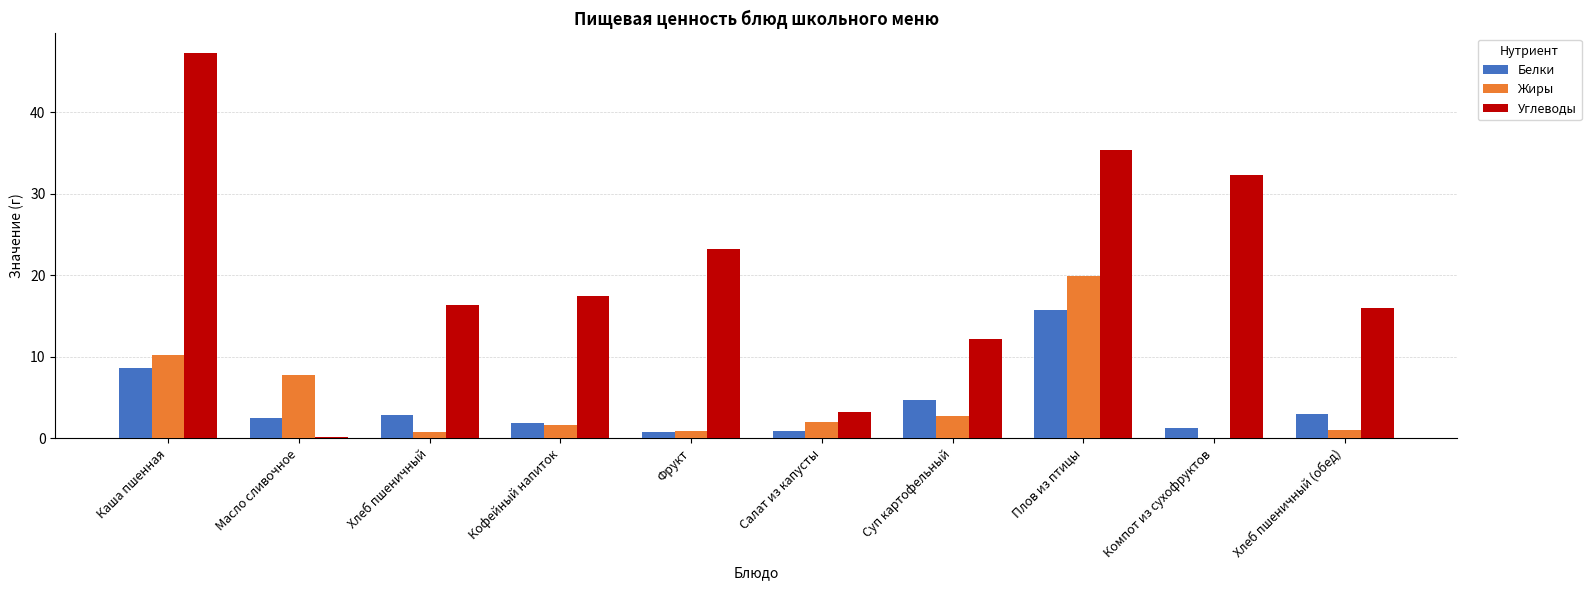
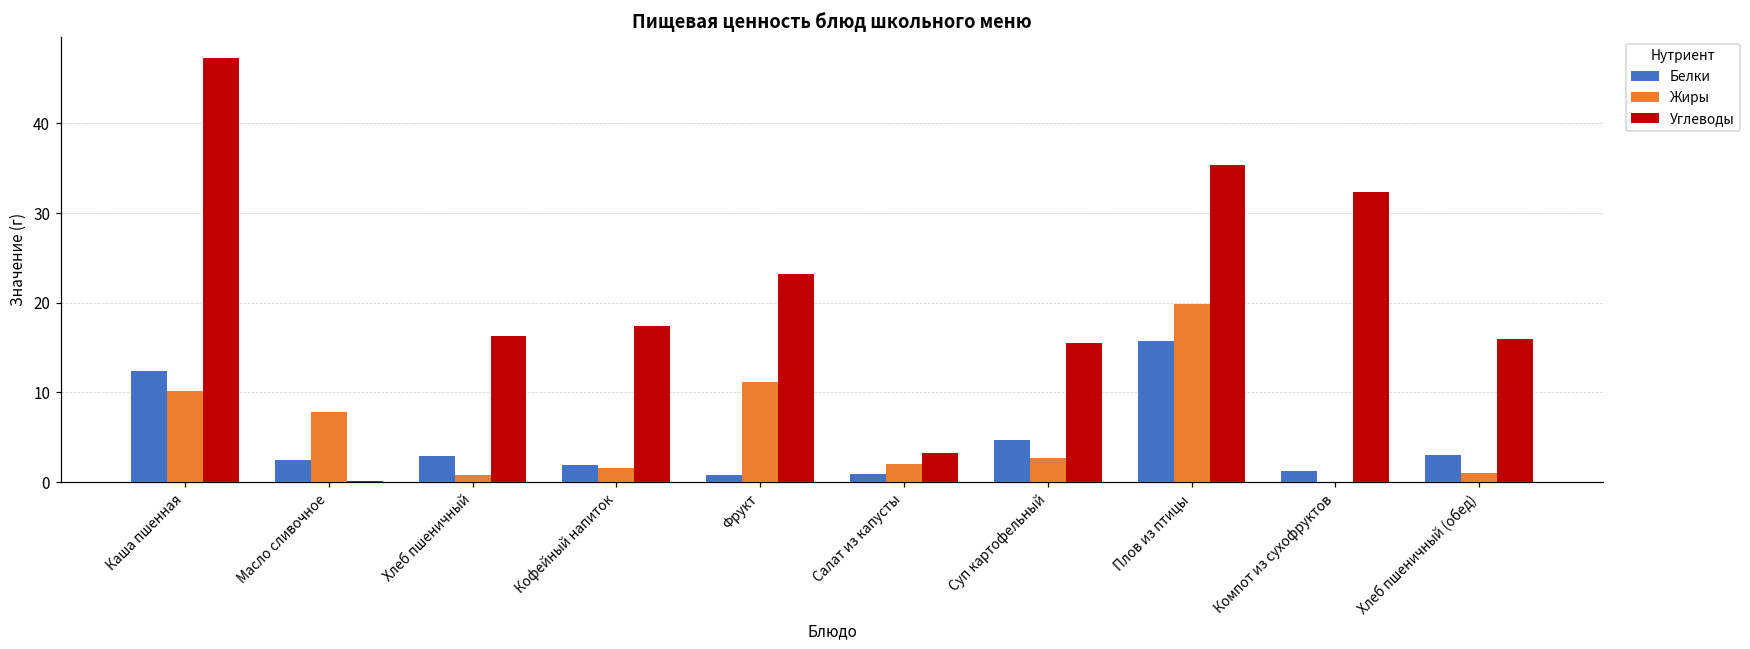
Белки, Каша пшенная: 9 -> 12
Жиры, Фрукт: 1 -> 11
Углеводы, Суп картофельный: 12 -> 16
